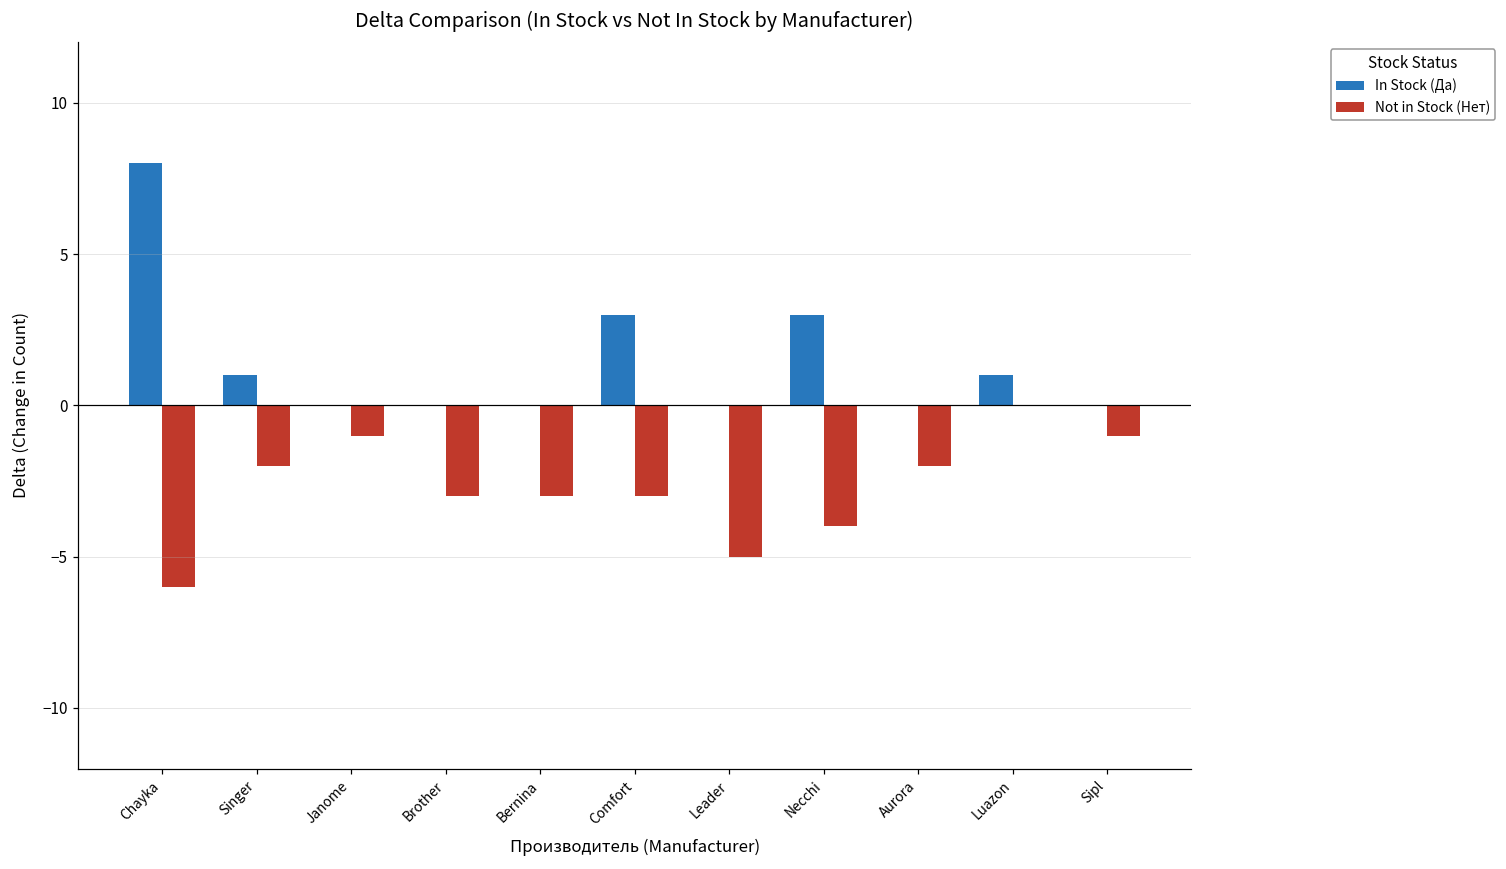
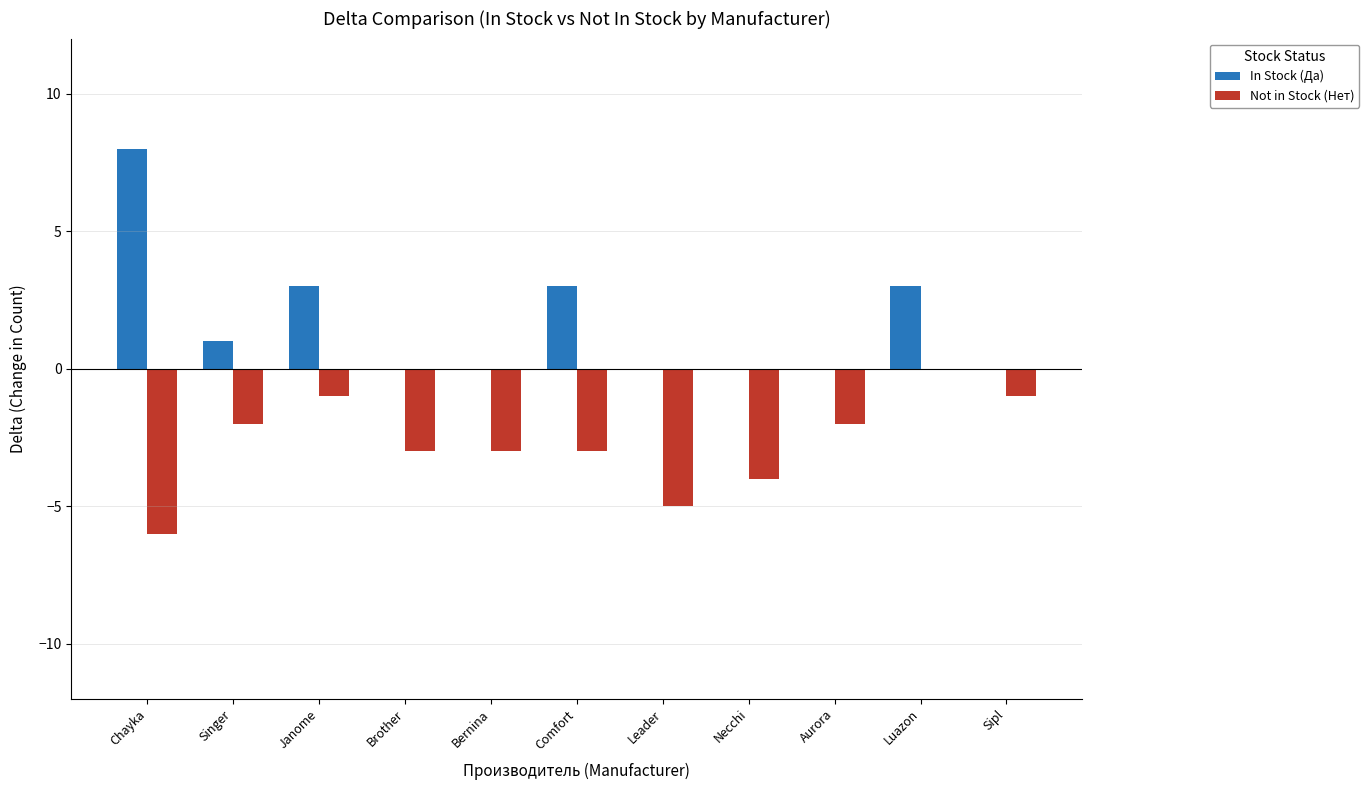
In Stock (Да), Janome: 0 -> 3
In Stock (Да), Necchi: 3 -> 0
In Stock (Да), Luazon: 1 -> 3
